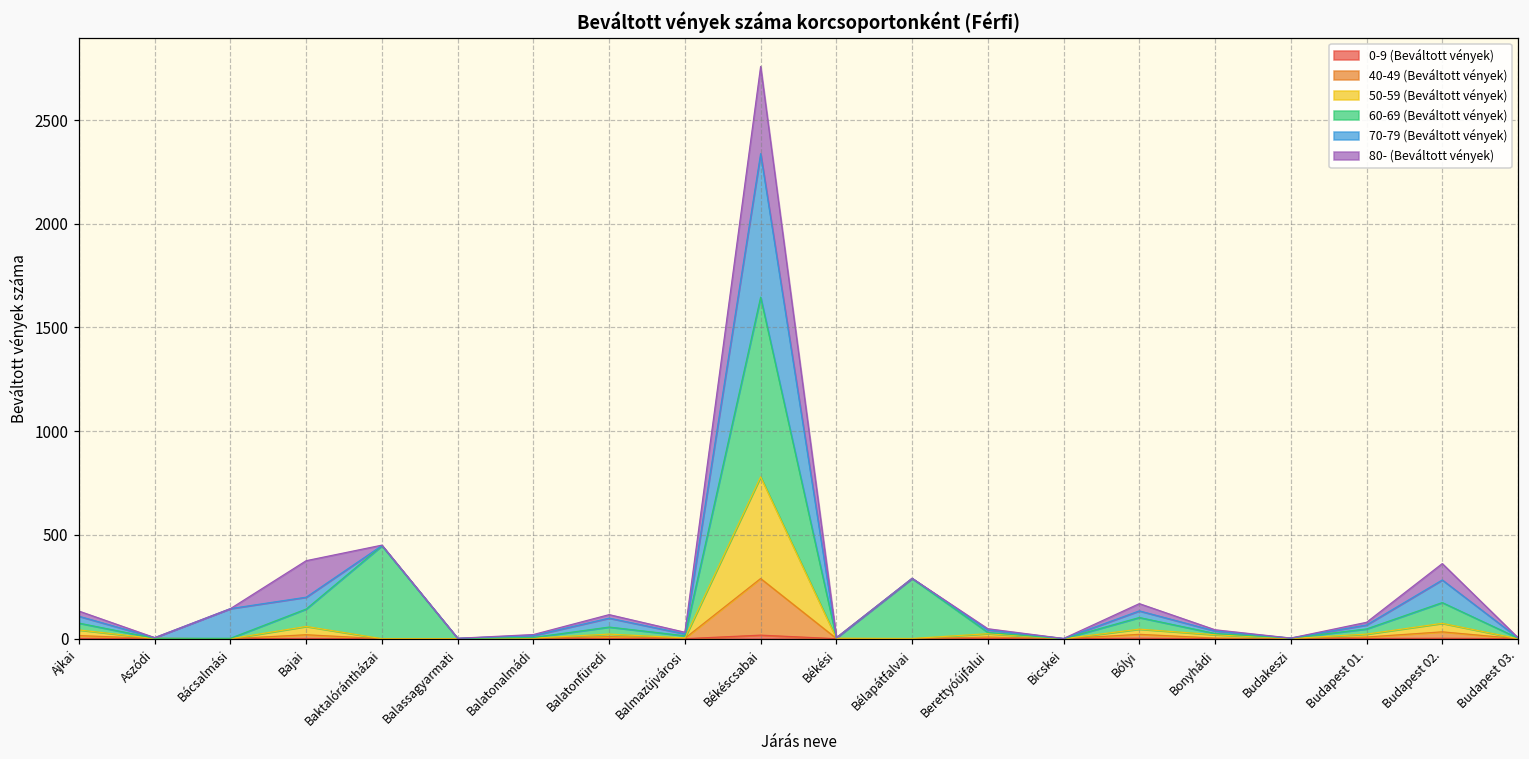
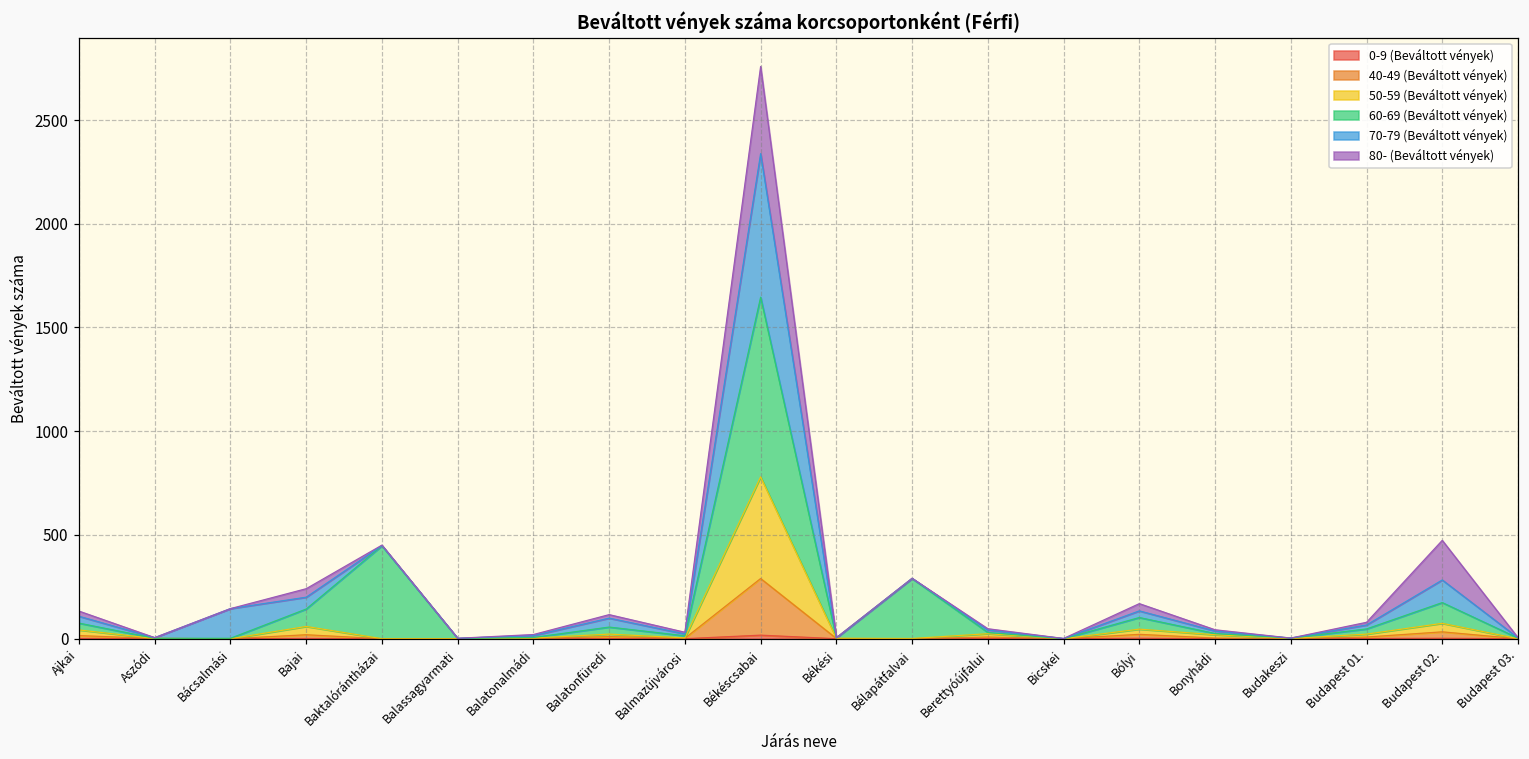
80- (Beváltott vények), Bajai: 180 -> 40
80- (Beváltott vények), Budapest 02.: 80 -> 190
